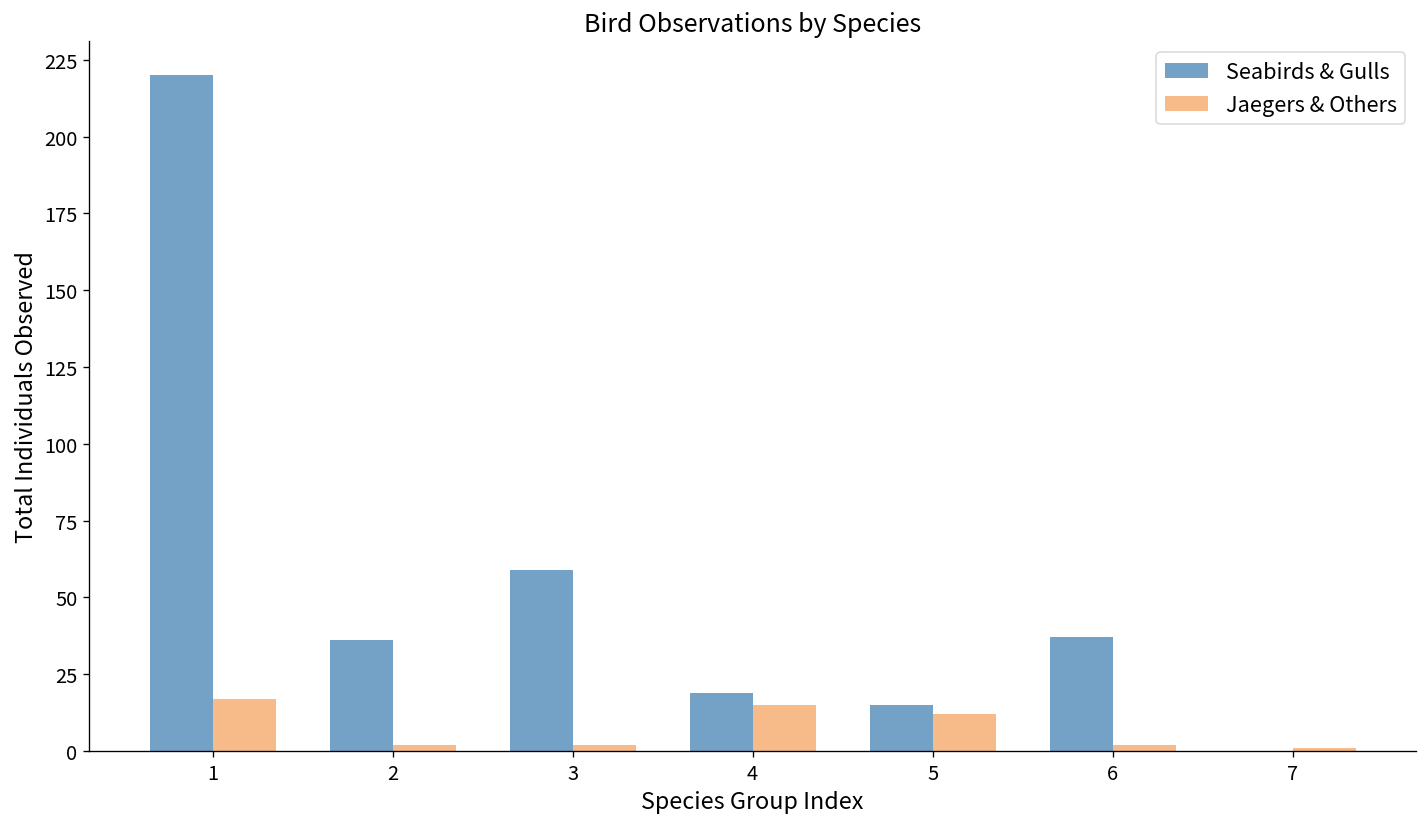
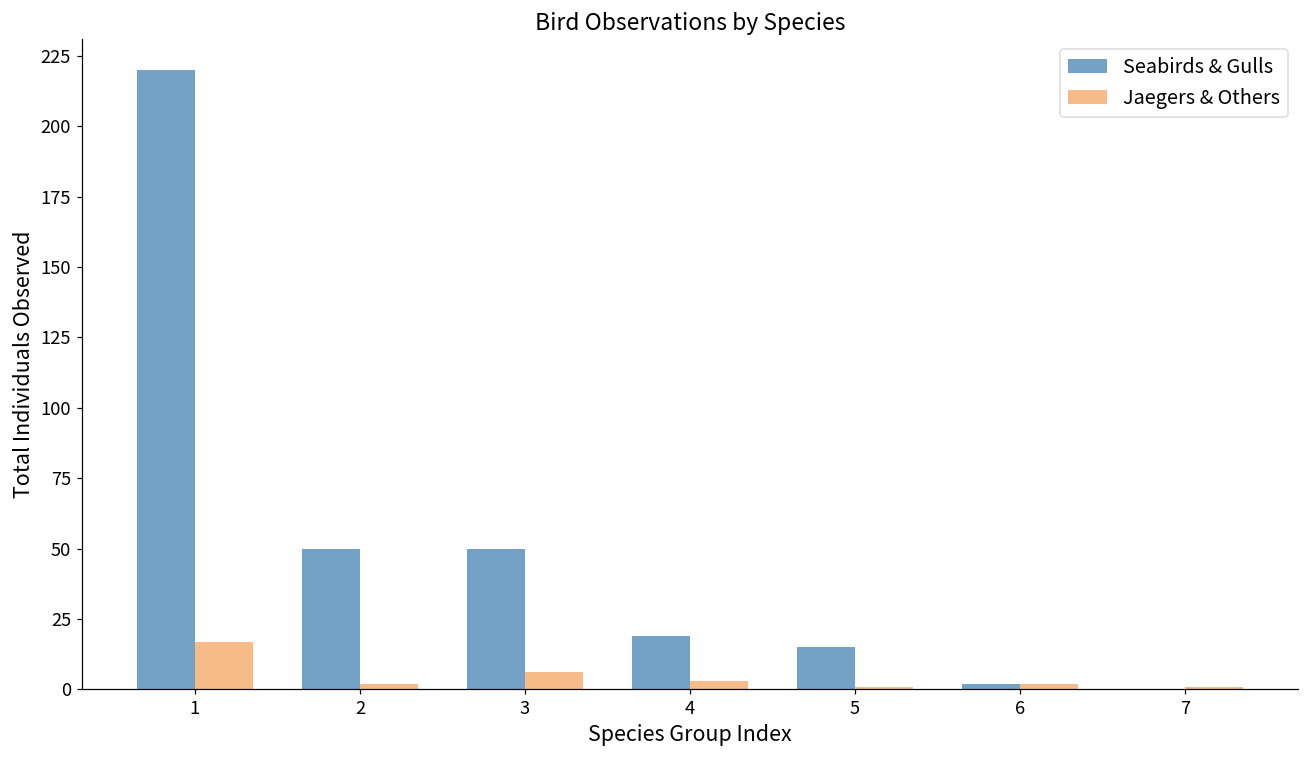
Seabirds & Gulls, 2: 36 -> 50
Seabirds & Gulls, 3: 59 -> 50
Jaegers & Others, 3: 2 -> 6
Jaegers & Others, 4: 15 -> 3
Jaegers & Others, 5: 12 -> 1
Seabirds & Gulls, 6: 37 -> 2
